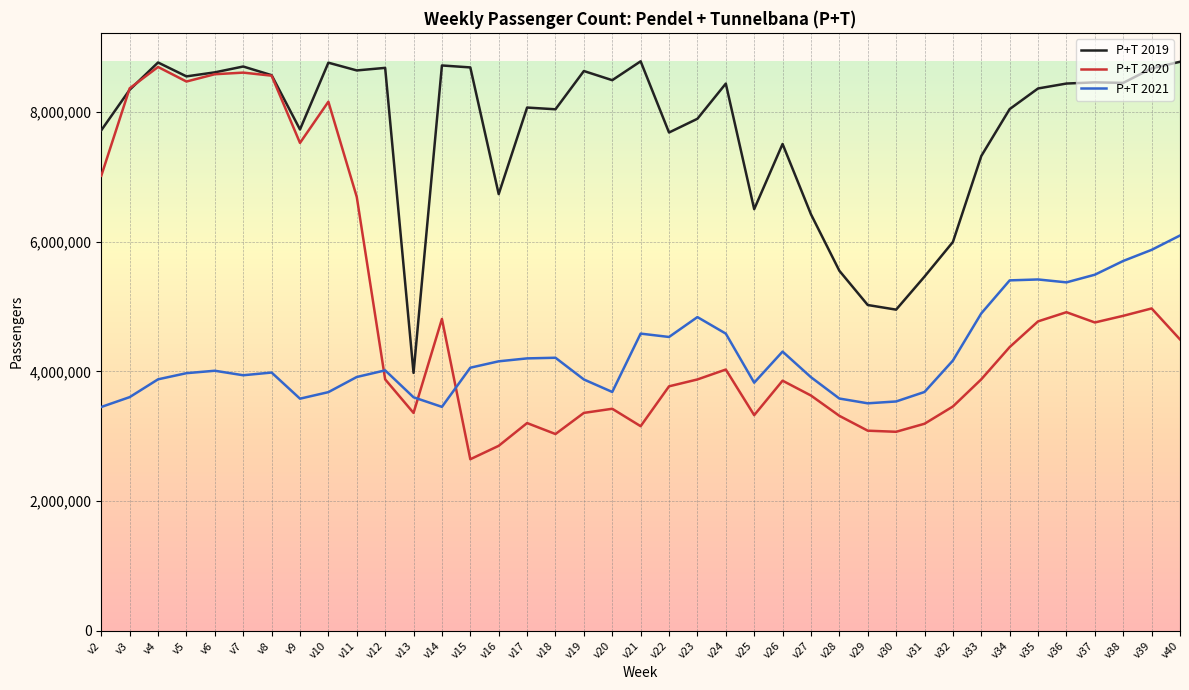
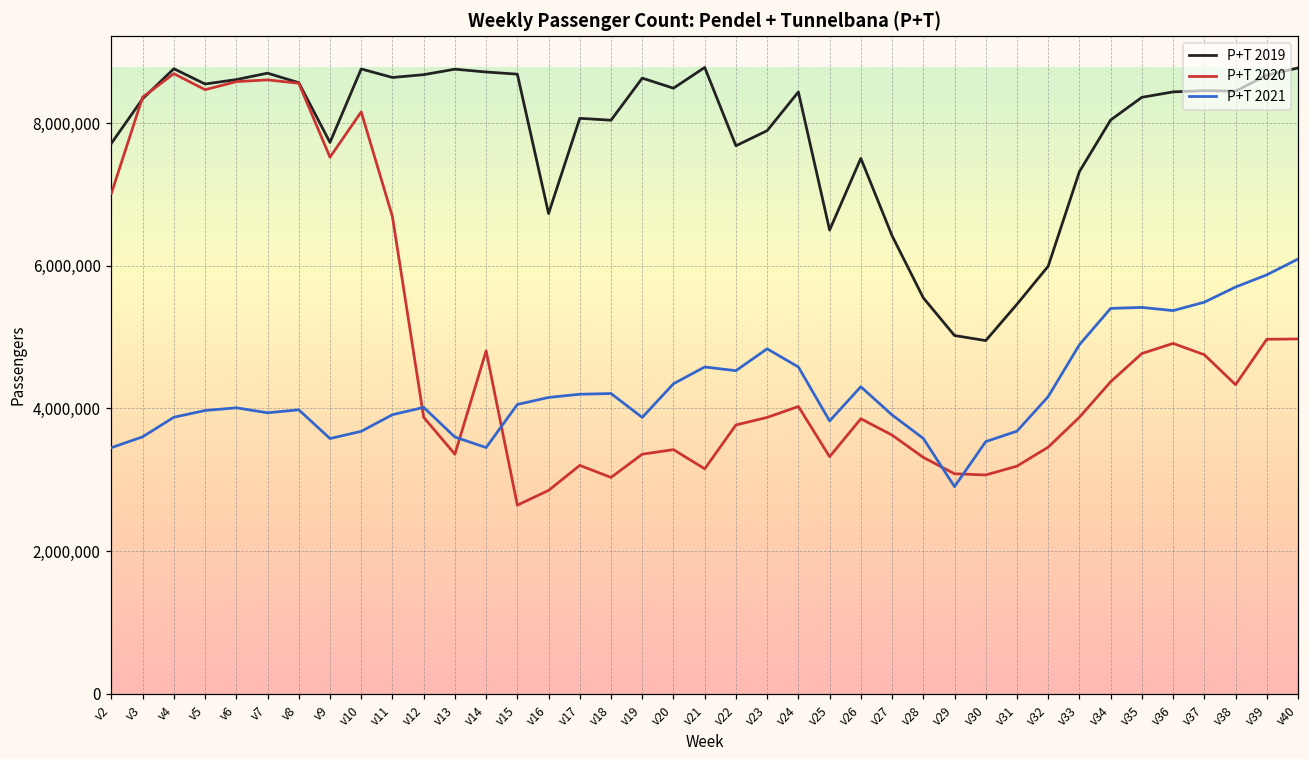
P+T 2019, v13: 4,000,000 -> 8,800,000
P+T 2021, v20: 3,700,000 -> 4,300,000
P+T 2021, v29: 3,500,000 -> 2,900,000
P+T 2020, v38: 4,900,000 -> 4,300,000
P+T 2020, v40: 4,500,000 -> 5,000,000
